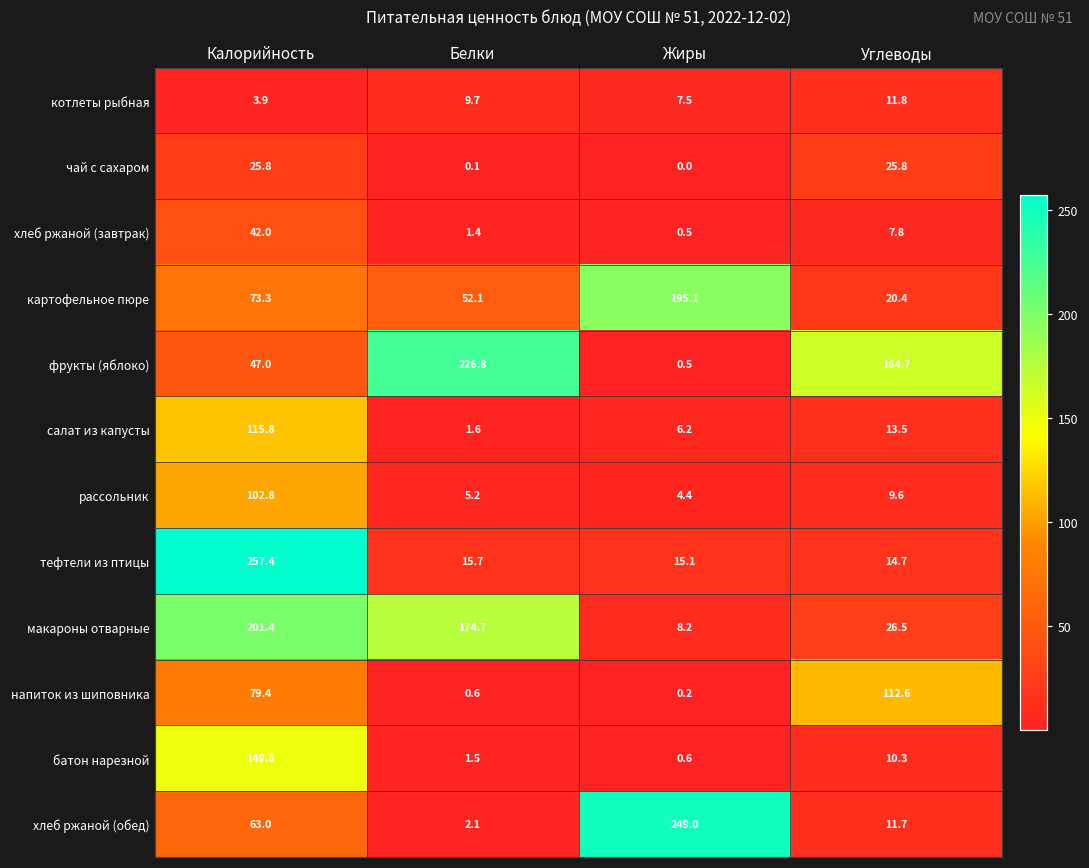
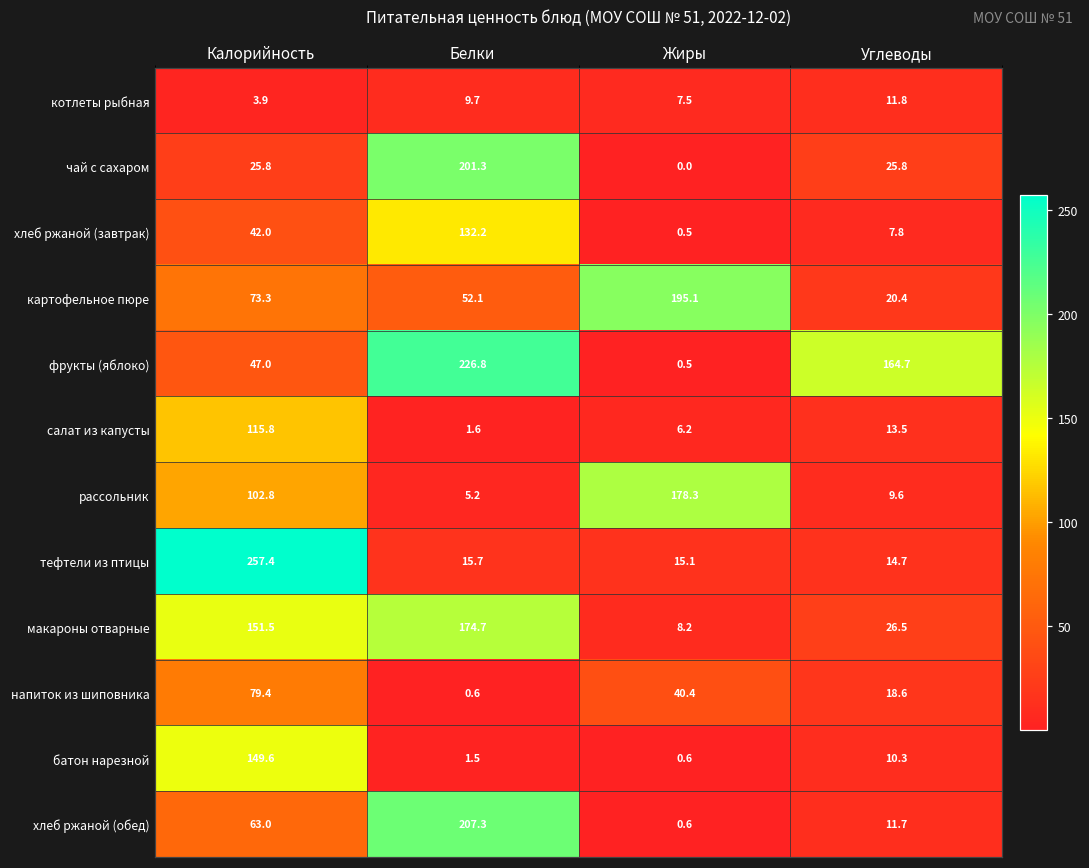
чай с сахаром, Белки: 0.1 -> 201.3
хлеб ржаной (завтрак), Белки: 1.4 -> 132.2
рассольник, Жиры: 4.4 -> 178.3
макароны отварные, Калорийность: 201.4 -> 151.5
напиток из шиповника, Жиры: 0.2 -> 40.4
напиток из шиповника, Углеводы: 112.6 -> 18.6
хлеб ржаной (обед), Белки: 2.1 -> 207.3
хлеб ржаной (обед), Жиры: 249.0 -> 0.6
